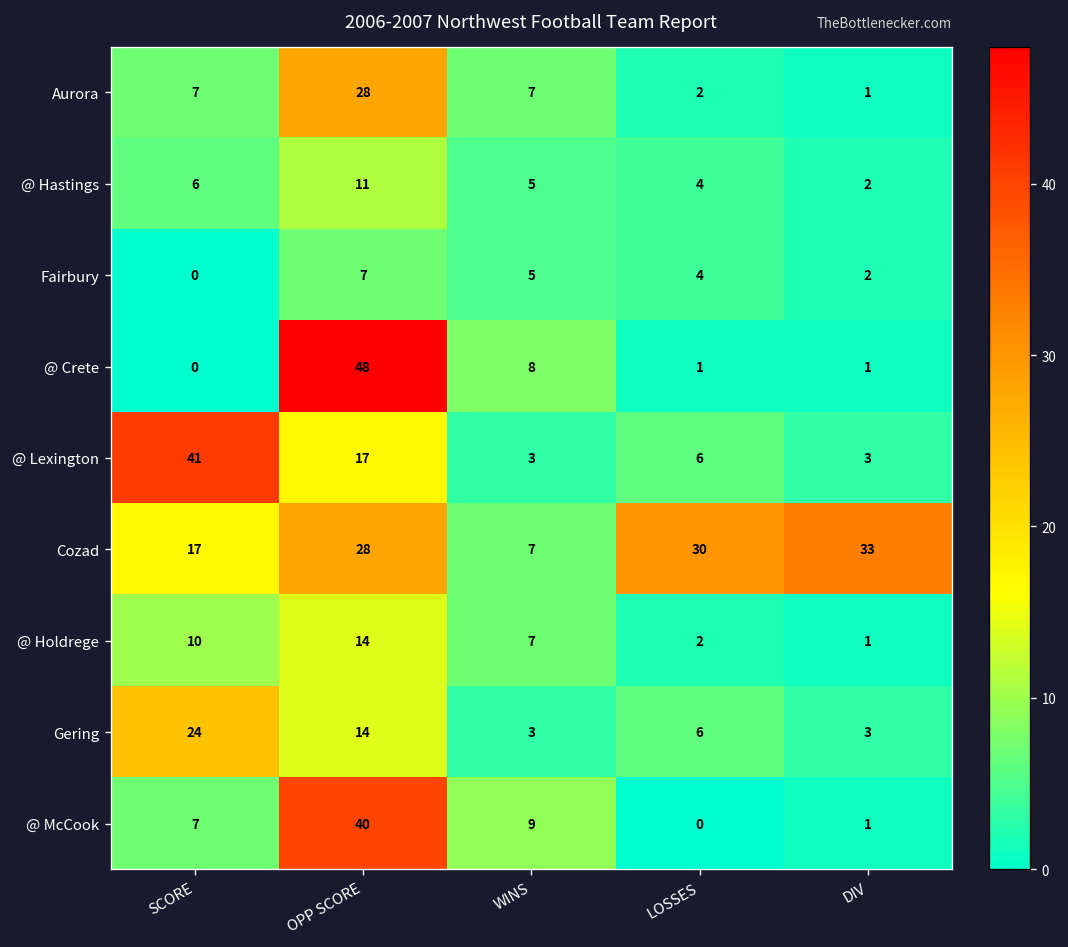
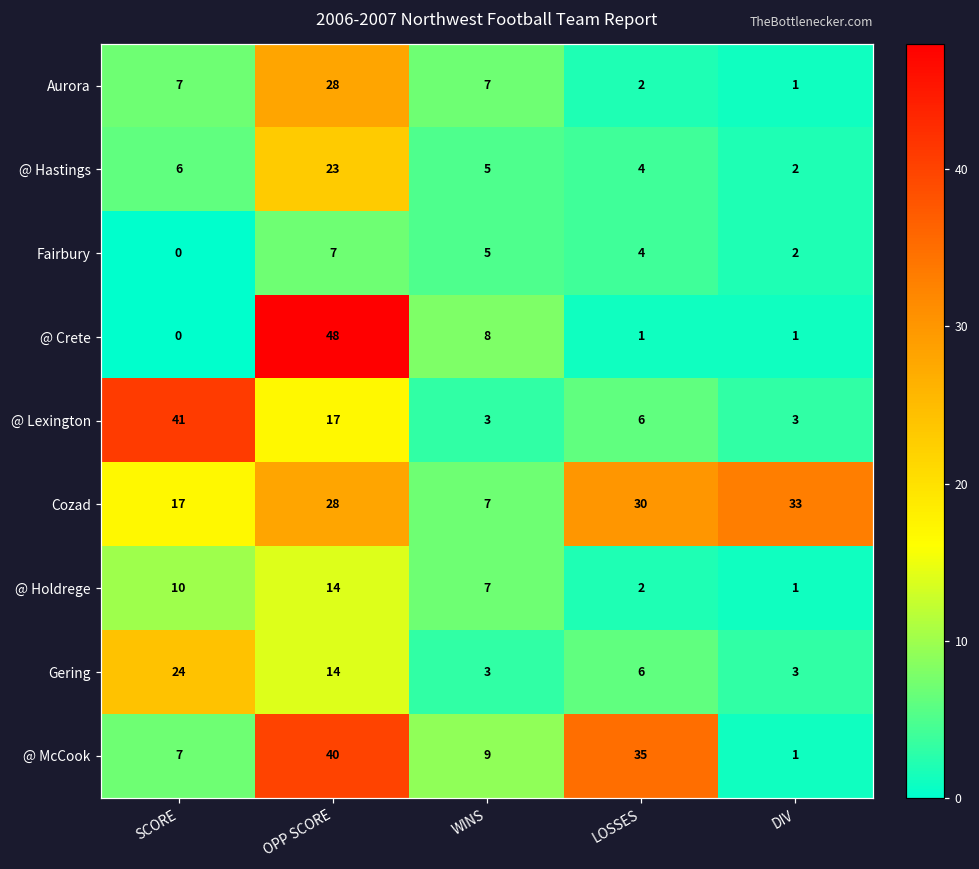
@ Hastings, OPP SCORE: 11 -> 23
@ McCook, LOSSES: 0 -> 35
